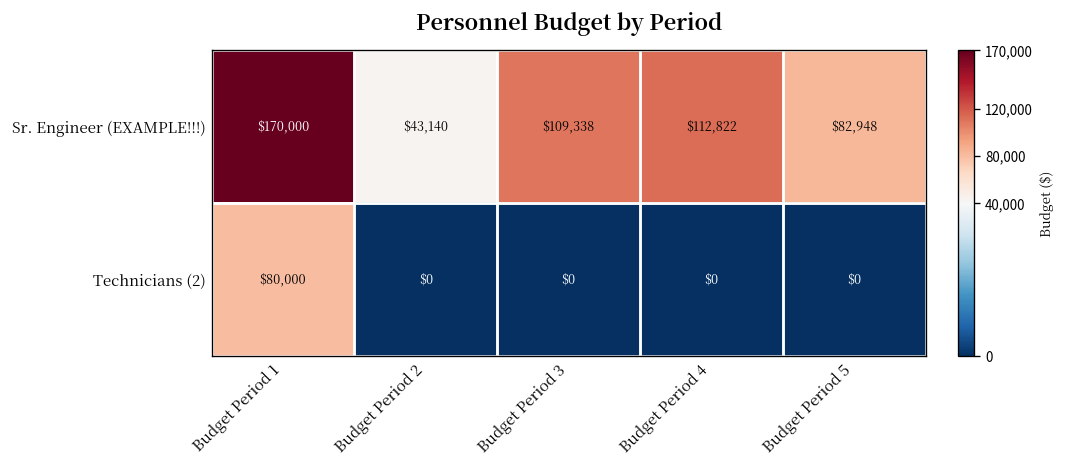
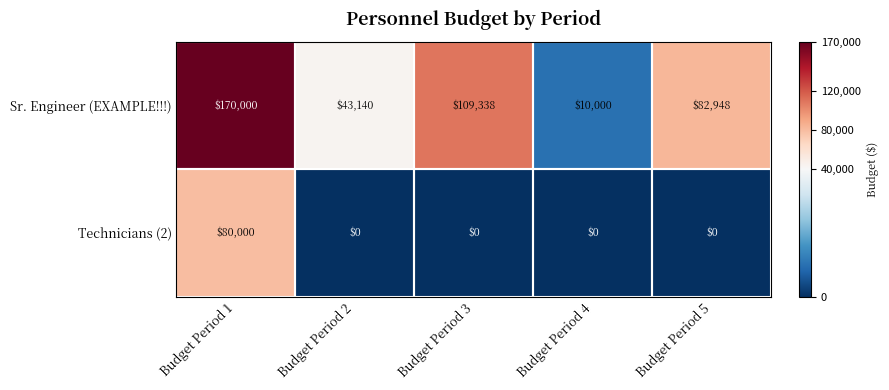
Sr. Engineer (EXAMPLE!!!), Budget Period 4: $112,822 -> $10,000
